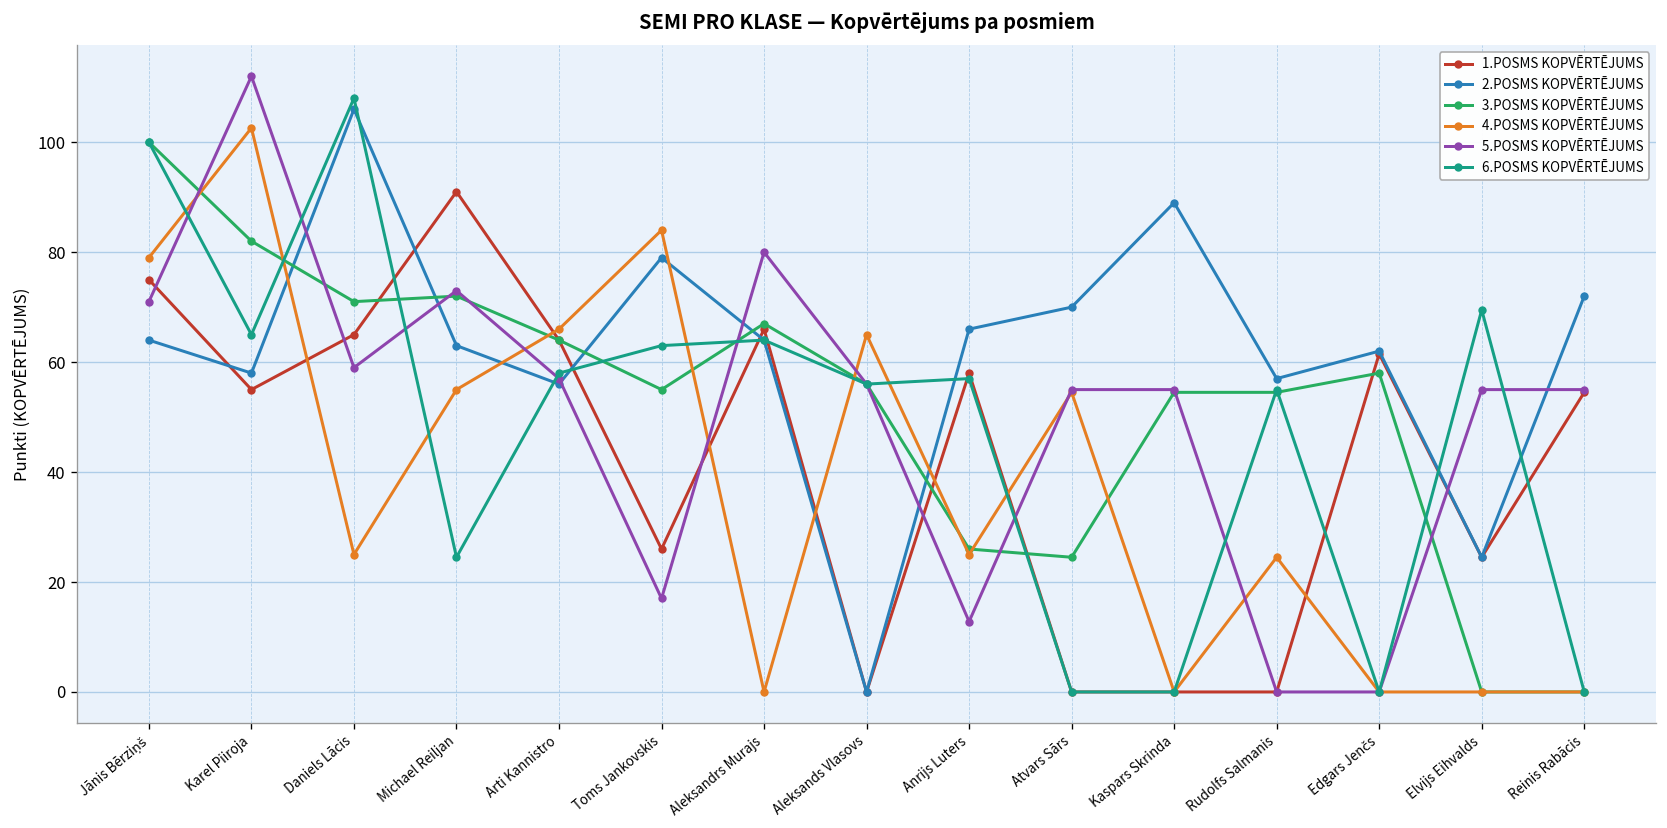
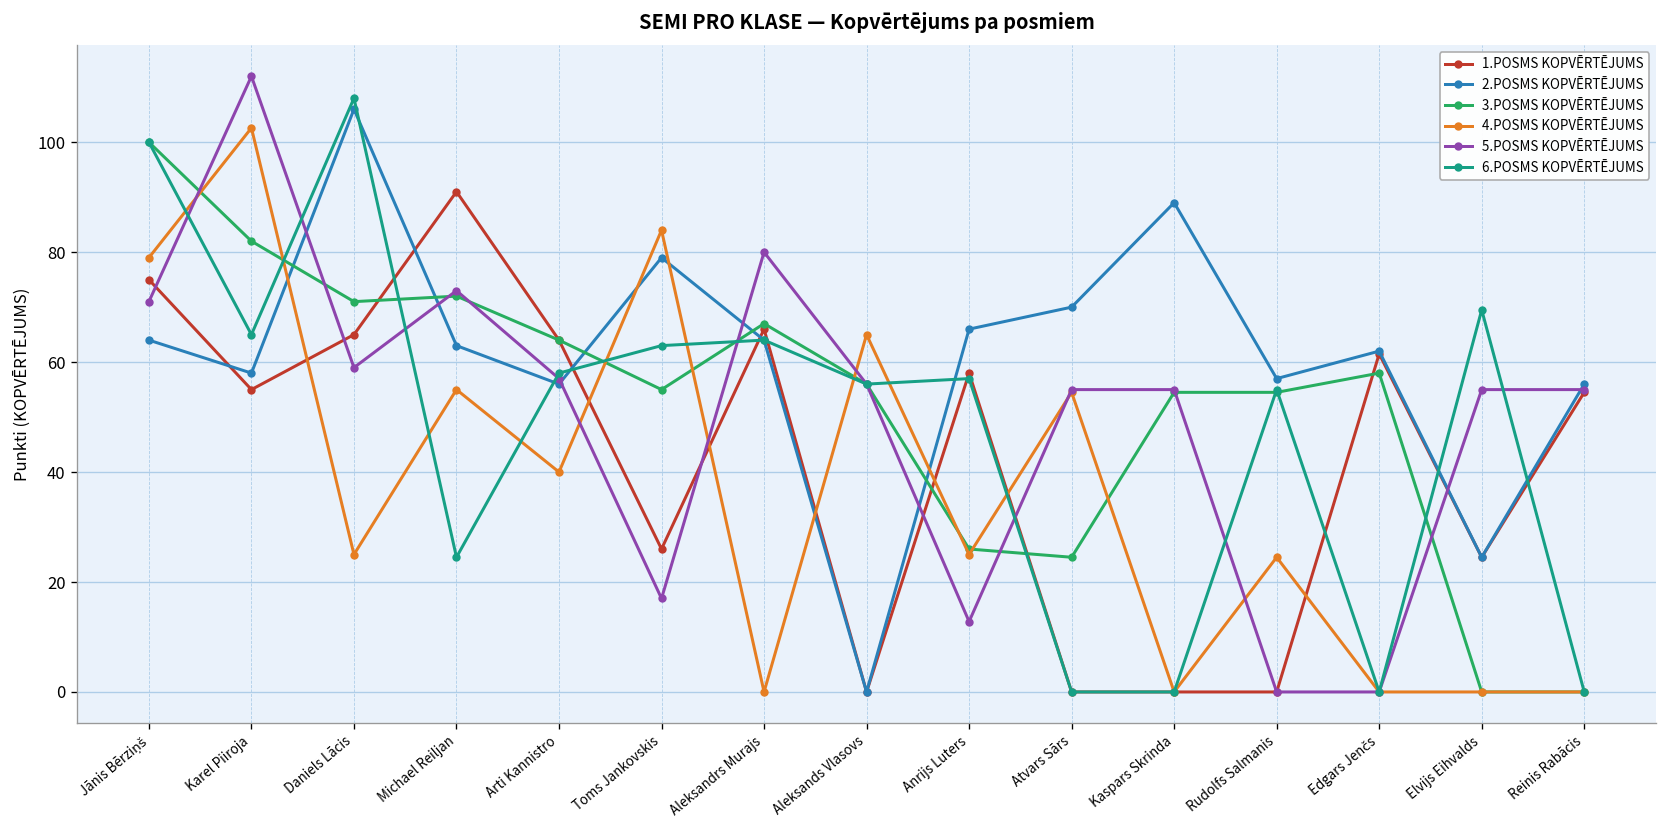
4.POSMS KOPVĒRTĒJUMS, Arti Kannistro: 66 -> 40
2.POSMS KOPVĒRTĒJUMS, Reinis Rabācis: 72 -> 56
